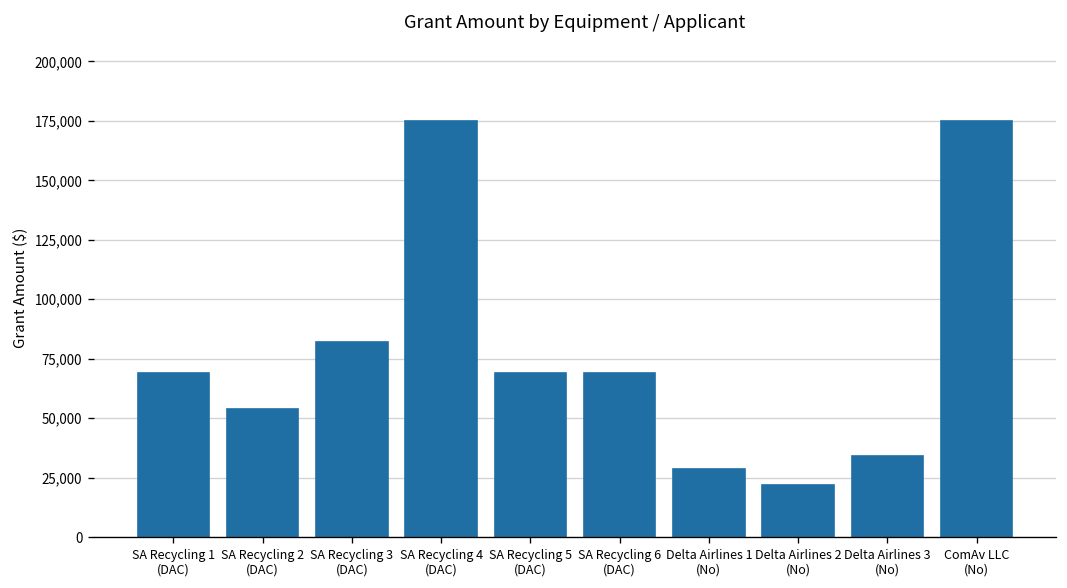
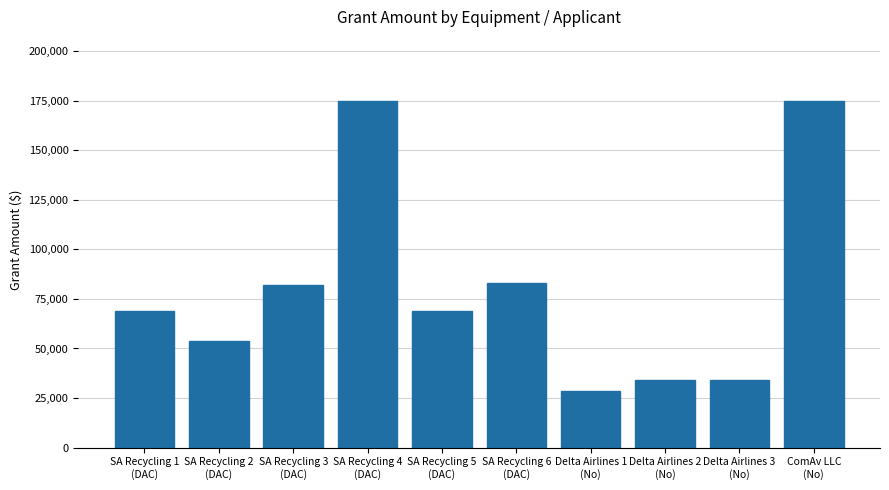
SA Recycling 6 (DAC): 69,000 -> 83,000
Delta Airlines 2 (No): 22,000 -> 34,000
